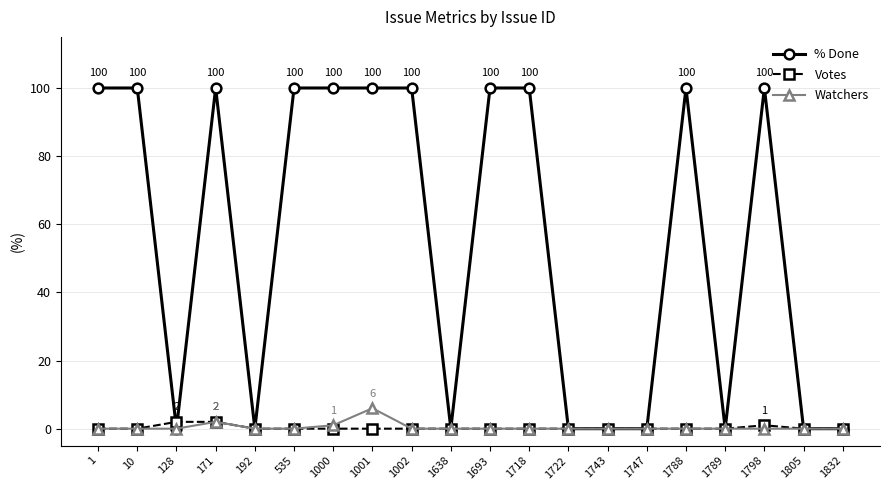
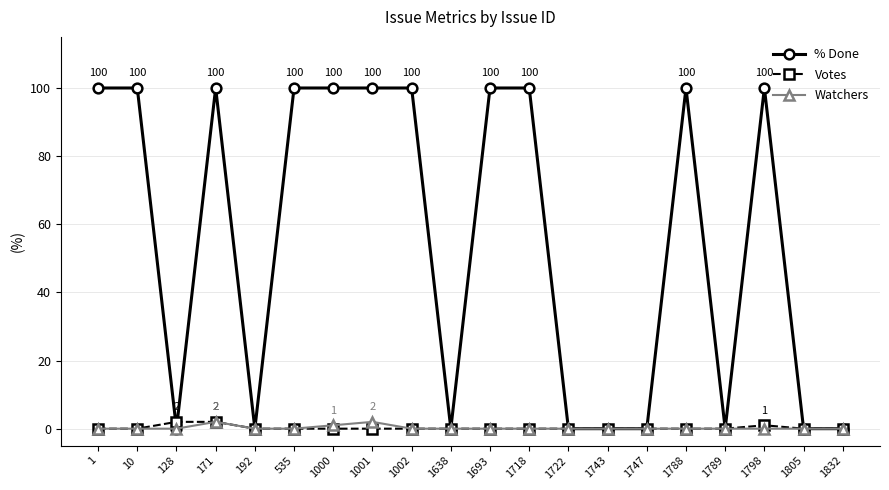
Watchers, 1001: 6 -> 2
